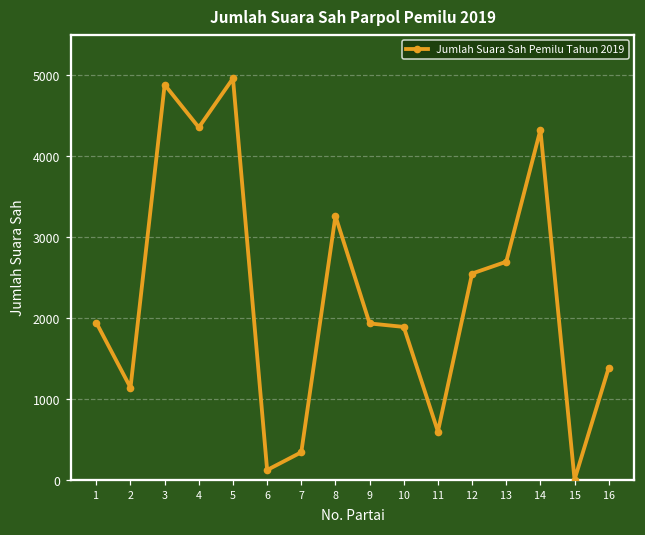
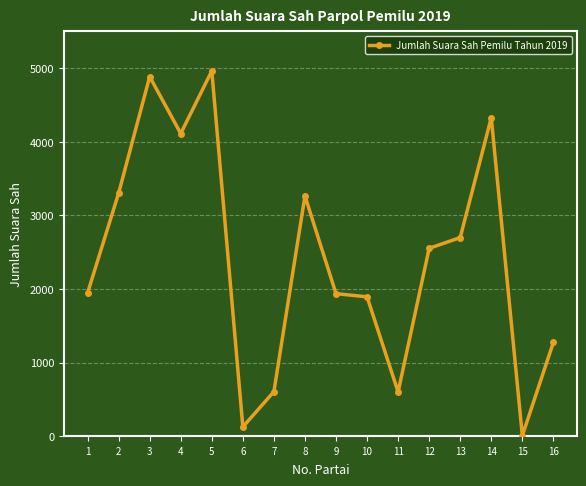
2: 1100 -> 3300
4: 4400 -> 4100
7: 300 -> 600
16: 1400 -> 1300
